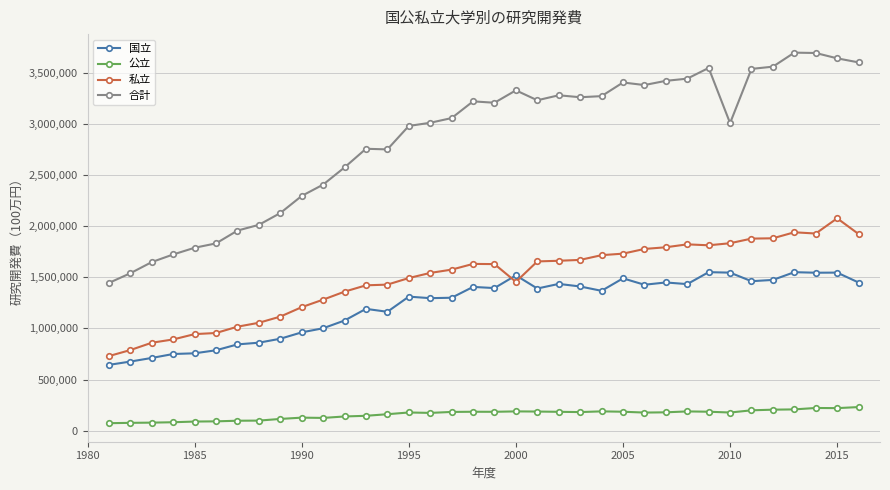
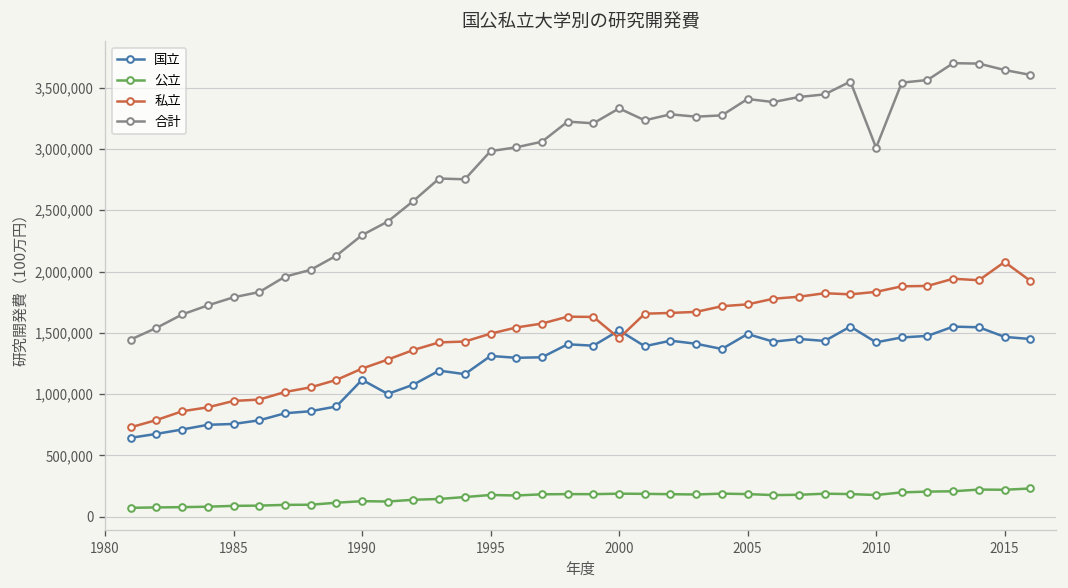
国立, 1990: 960,000 -> 1,120,000
国立, 2010: 1,550,000 -> 1,420,000
国立, 2015: 1,550,000 -> 1,470,000
